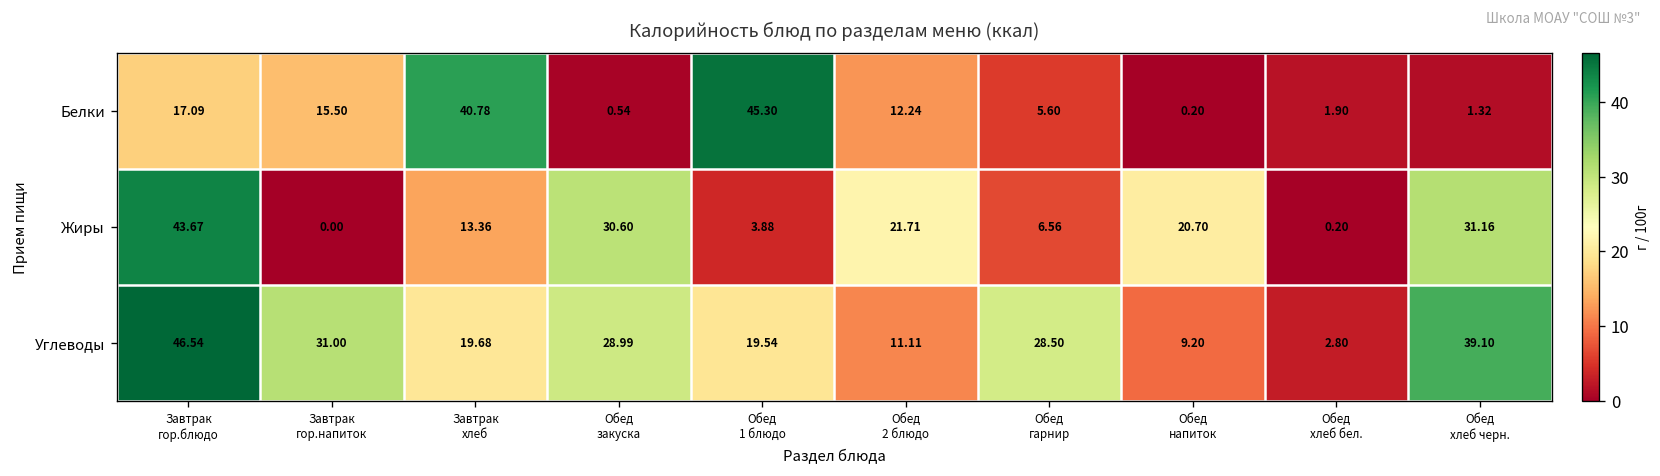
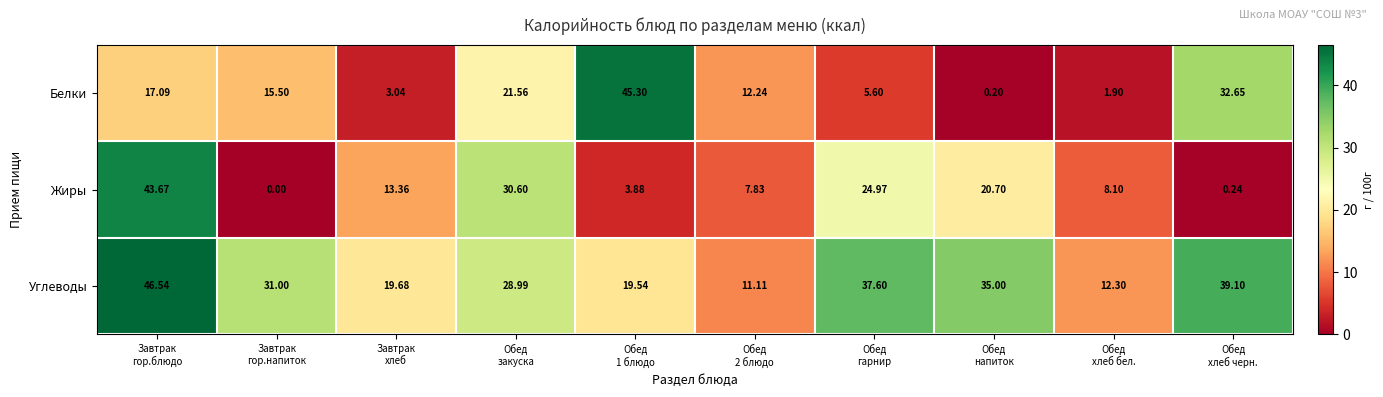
Белки, Завтрак хлеб: 40.78 -> 3.04
Белки, Обед закуска: 0.54 -> 21.56
Белки, Обед хлеб черн.: 1.32 -> 32.65
Жиры, Обед 2 блюдо: 21.71 -> 7.83
Жиры, Обед гарнир: 6.56 -> 24.97
Жиры, Обед хлеб бел.: 0.20 -> 8.10
Жиры, Обед хлеб черн.: 31.16 -> 0.24
Углеводы, Обед гарнир: 28.50 -> 37.60
Углеводы, Обед напиток: 9.20 -> 35.00
Углеводы, Обед хлеб бел.: 2.80 -> 12.30
